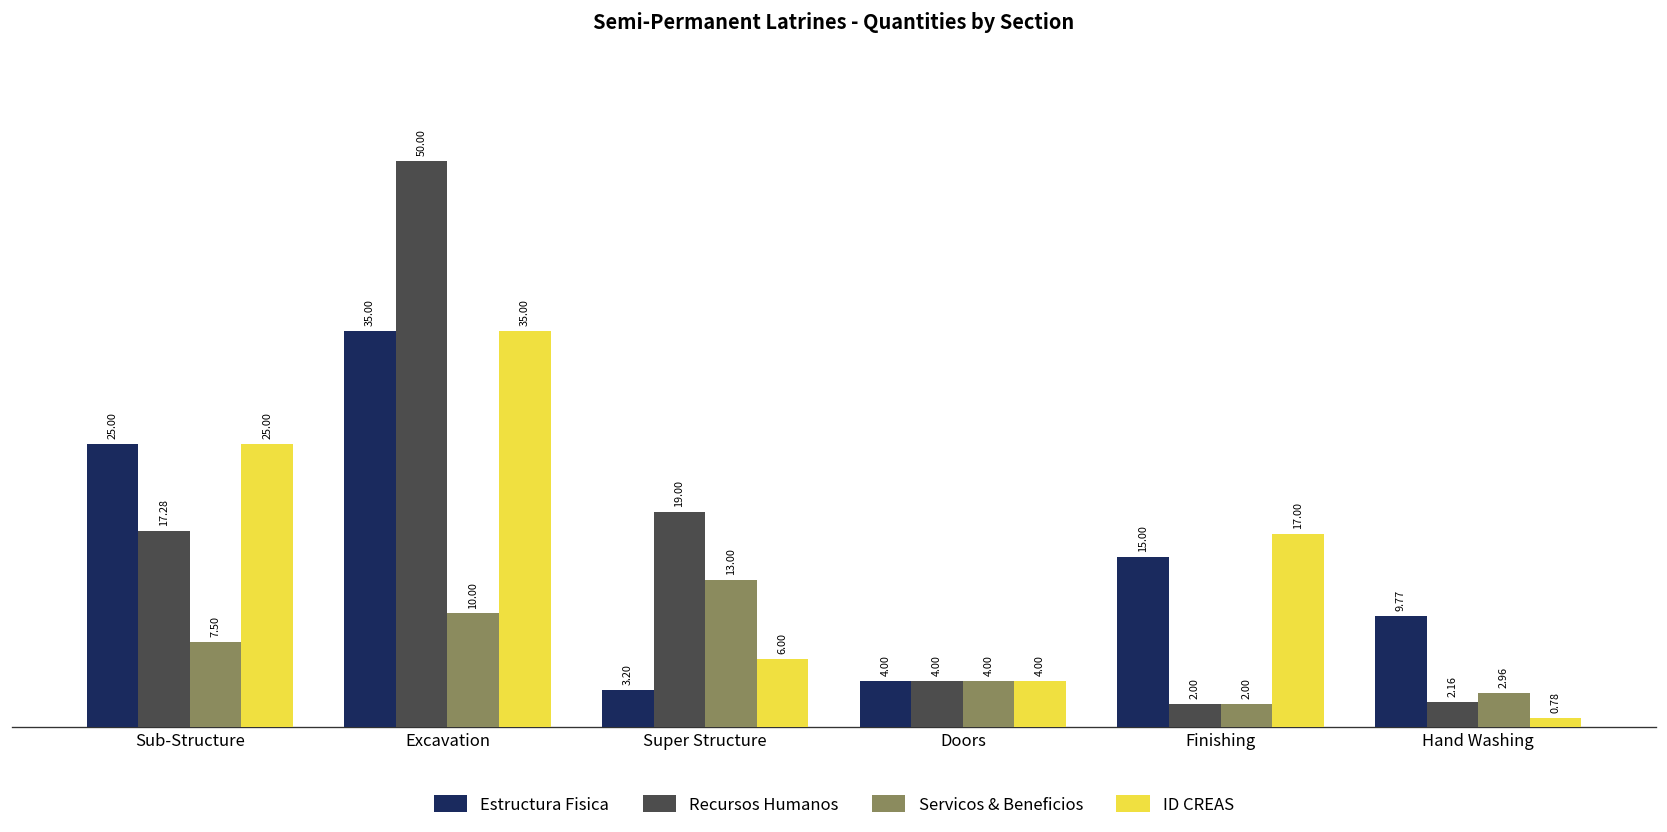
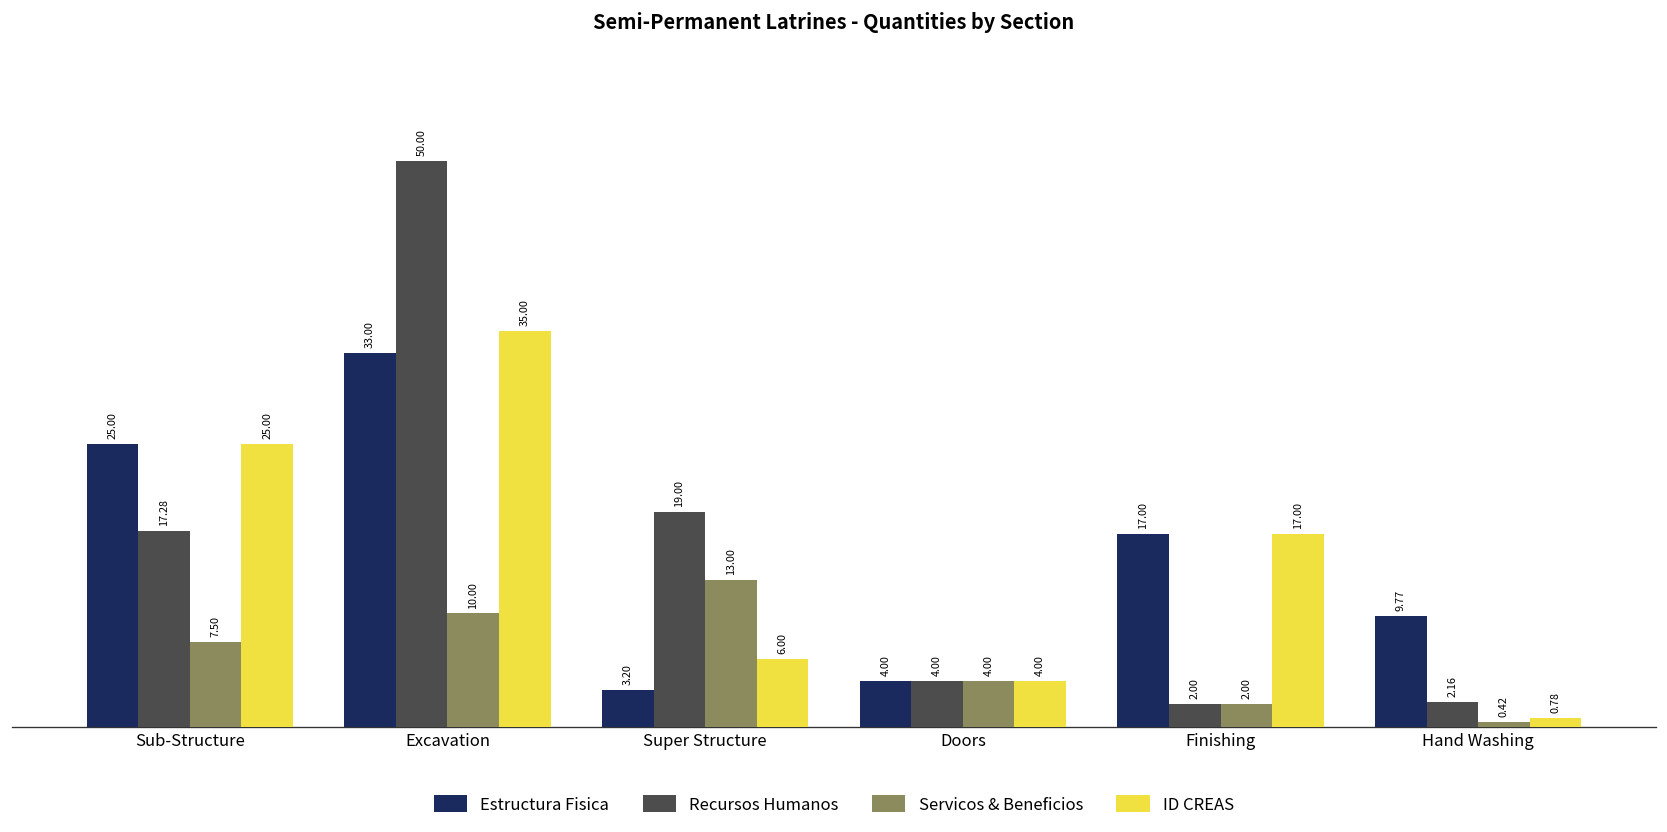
Estructura Fisica, Excavation: 35.00 -> 33.00
Estructura Fisica, Finishing: 15.00 -> 17.00
Servicos & Beneficios, Hand Washing: 2.96 -> 0.42
